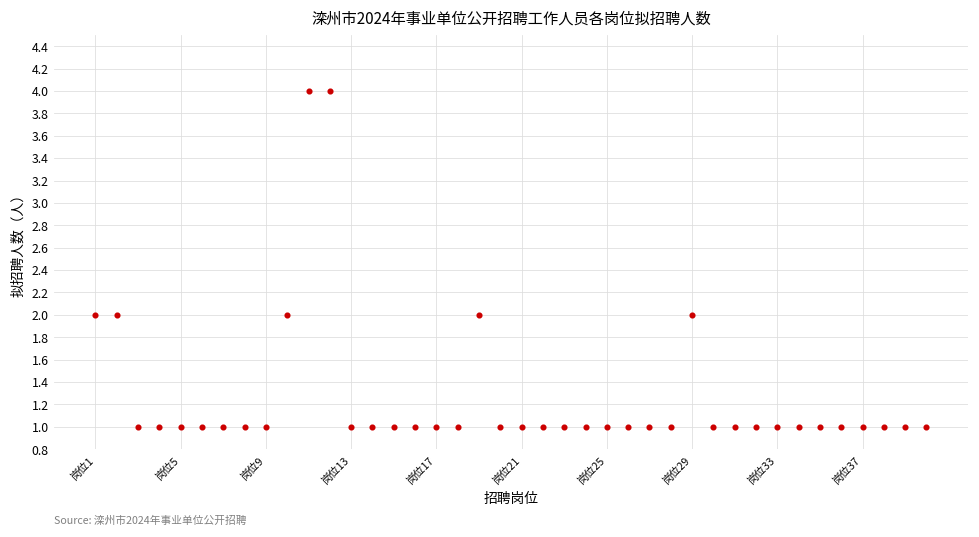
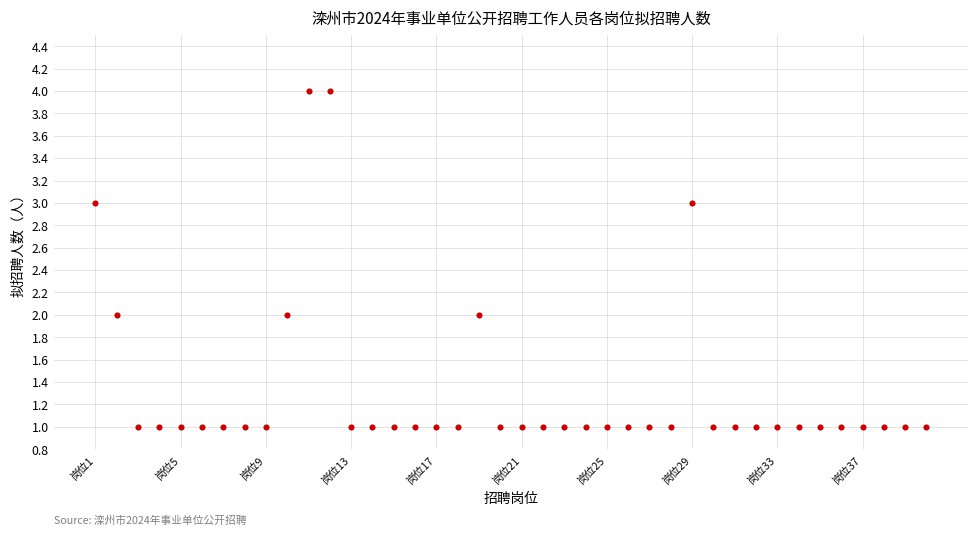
岗位1: 2 -> 3
岗位29: 2 -> 3
